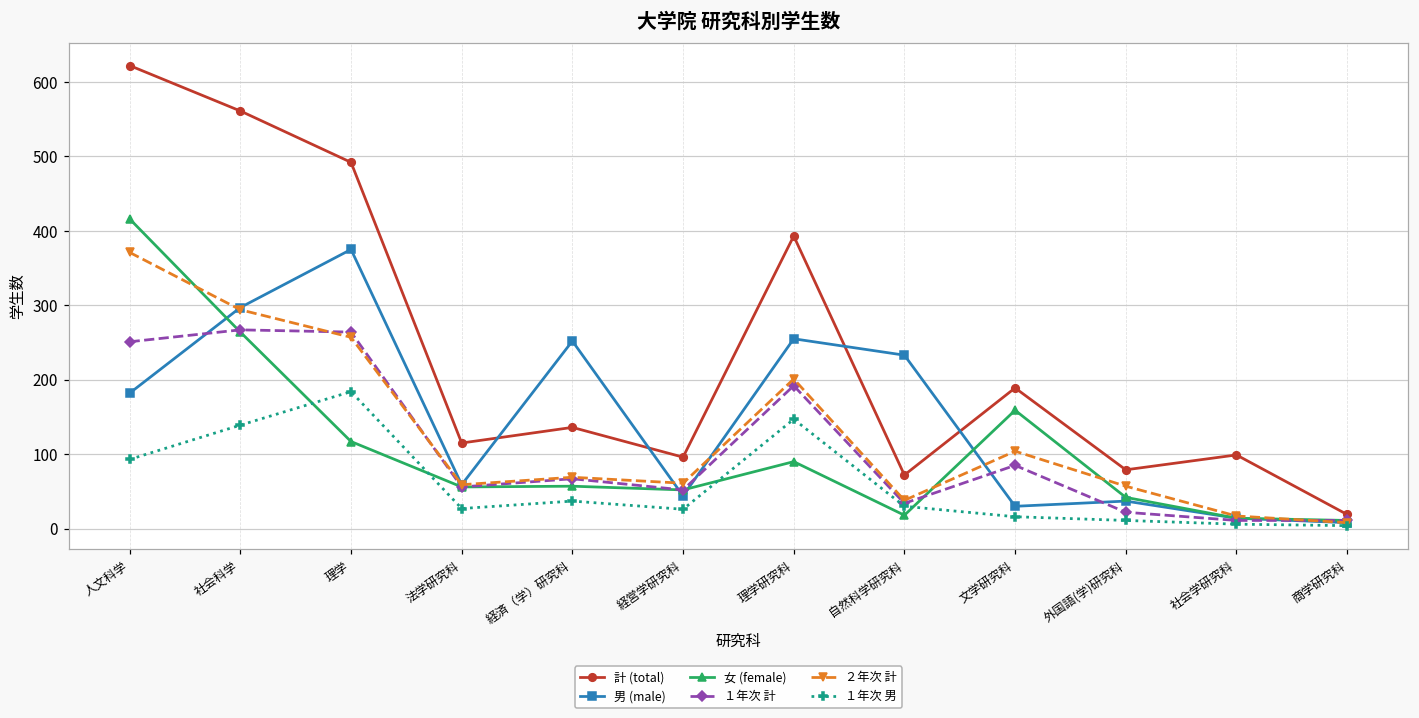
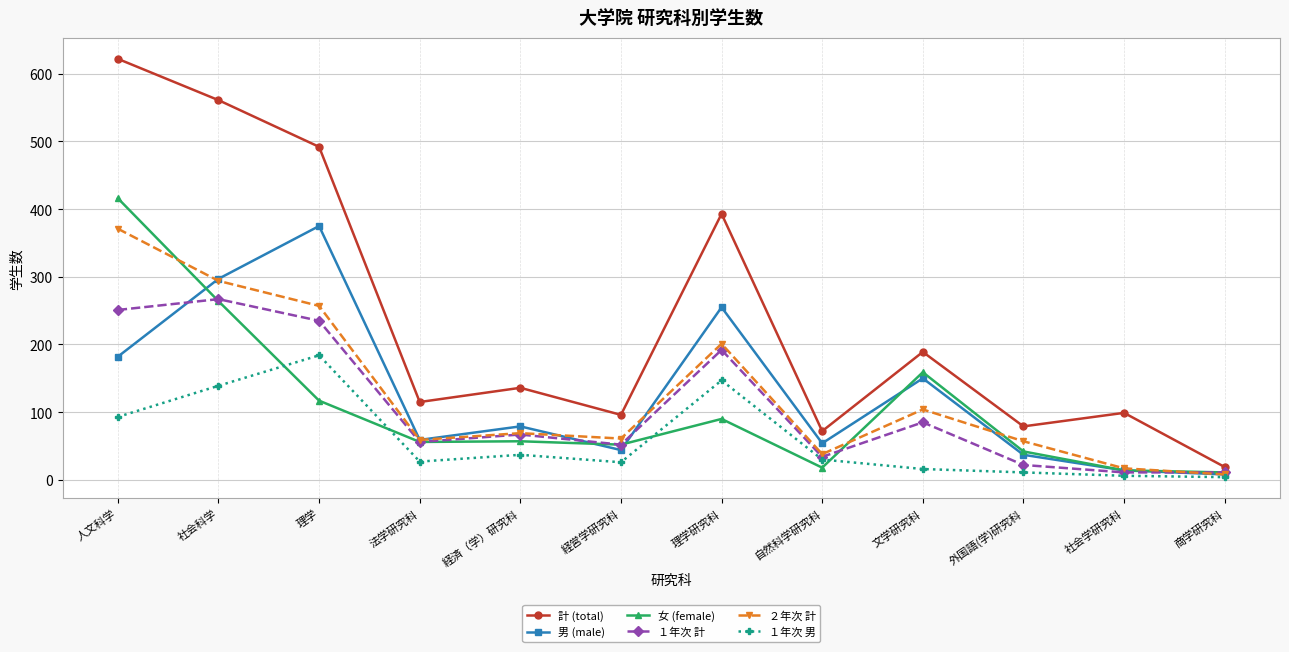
１年次 計, 理学: 260 -> 240
男 (male), 経済（学）研究科: 250 -> 80
男 (male), 自然科学研究科: 230 -> 50
男 (male), 文学研究科: 30 -> 150
